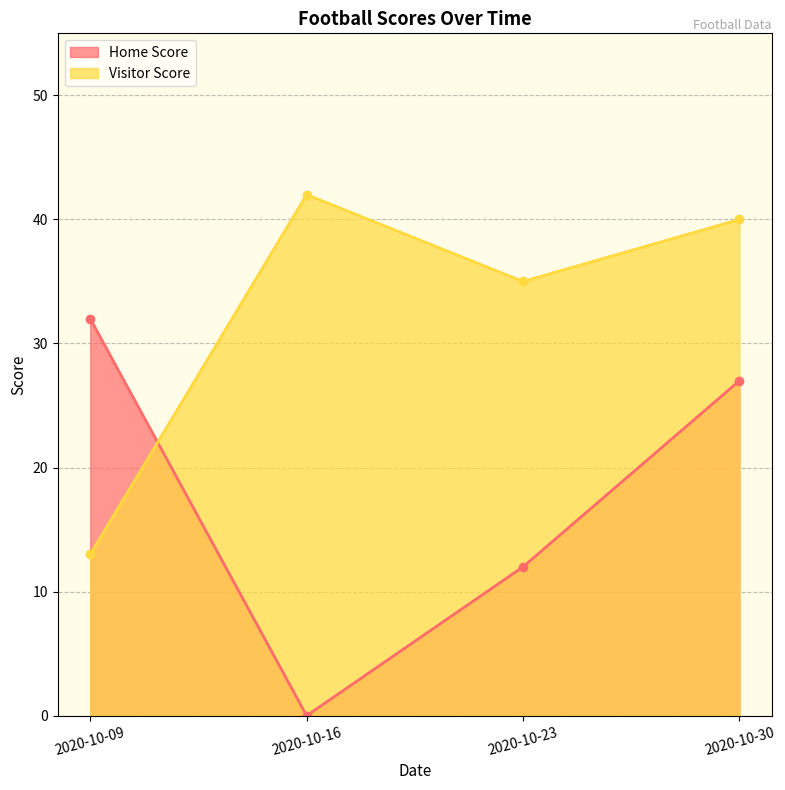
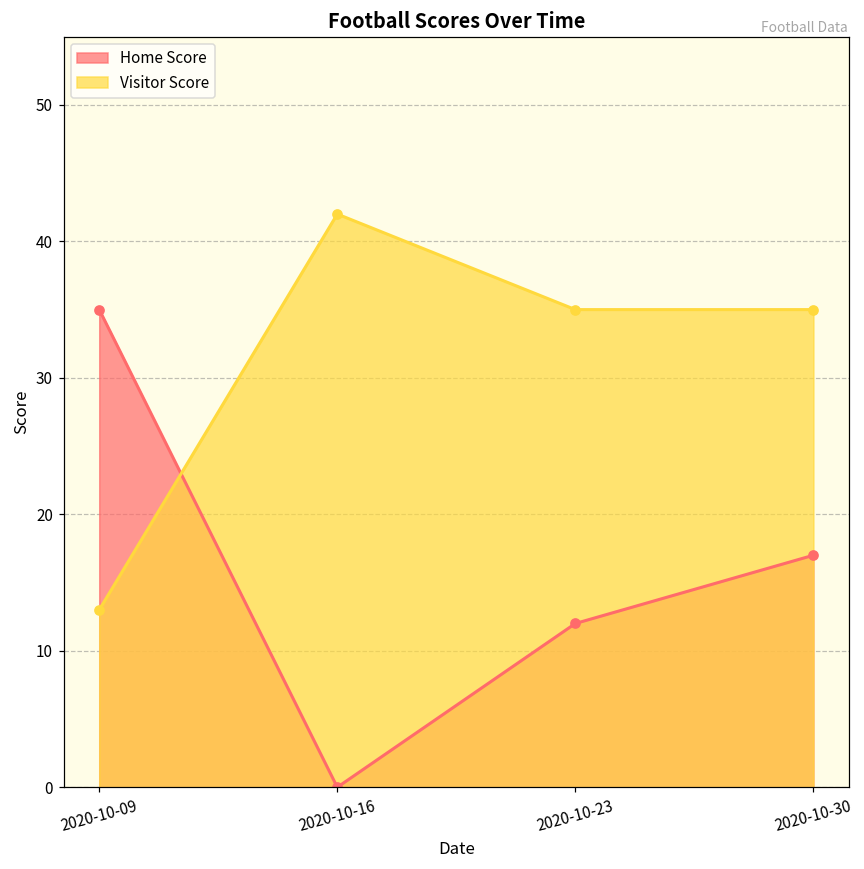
Home Score, 2020-10-09: 32 -> 35
Home Score, 2020-10-30: 27 -> 17
Visitor Score, 2020-10-30: 40 -> 35
